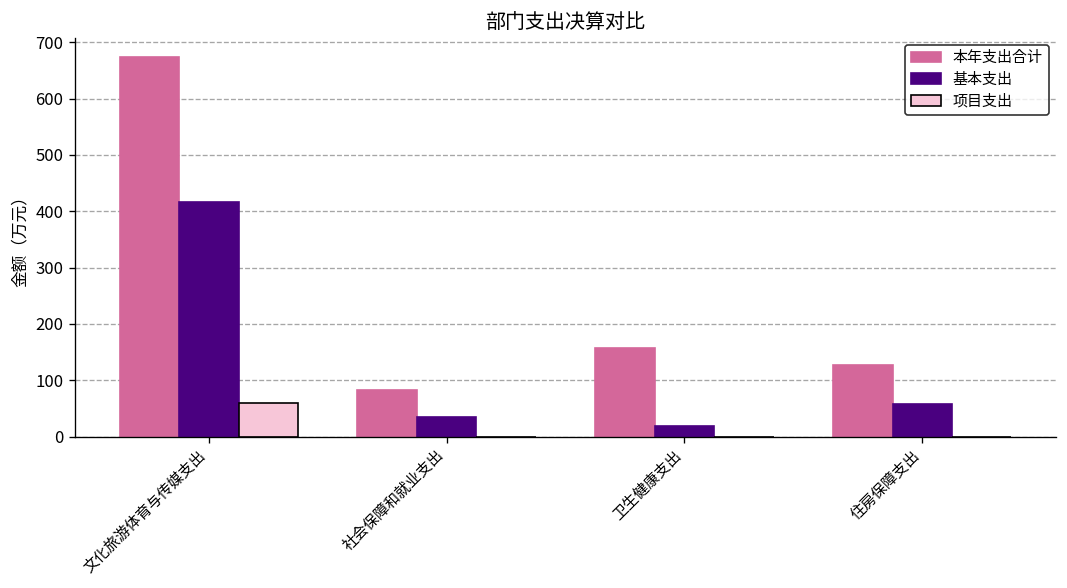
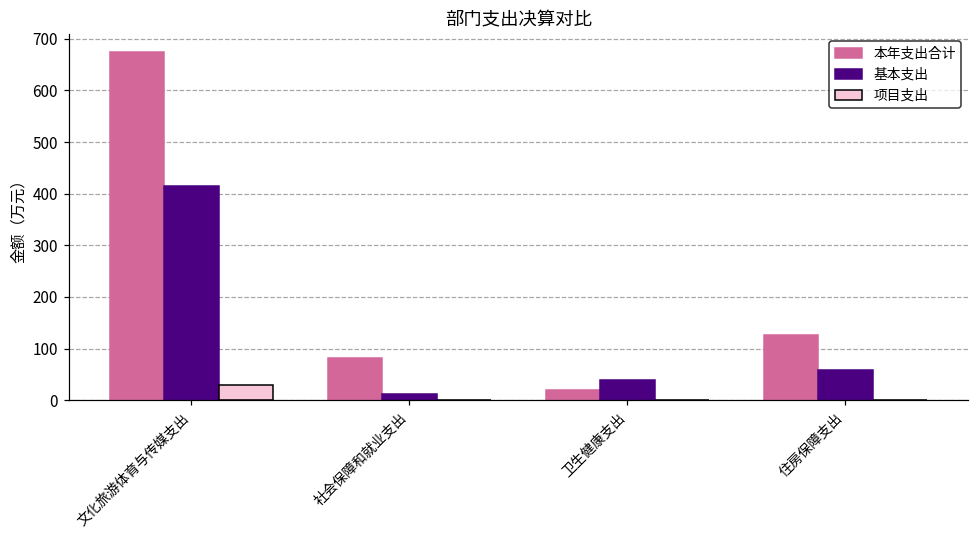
项目支出, 文化旅游体育与传媒支出: 60 -> 30
基本支出, 社会保障和就业支出: 30 -> 10
本年支出合计, 卫生健康支出: 160 -> 20
基本支出, 卫生健康支出: 20 -> 40
